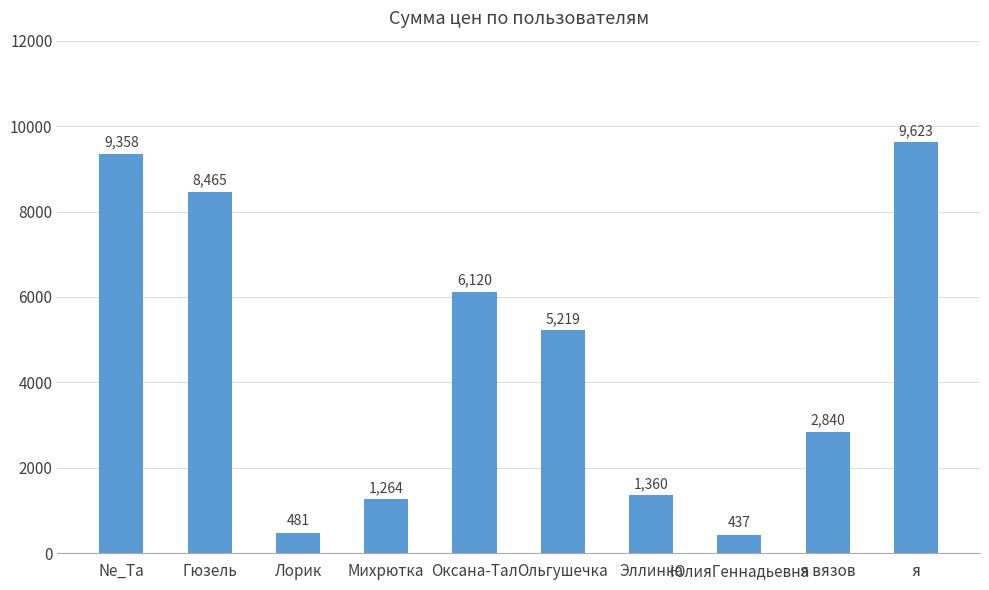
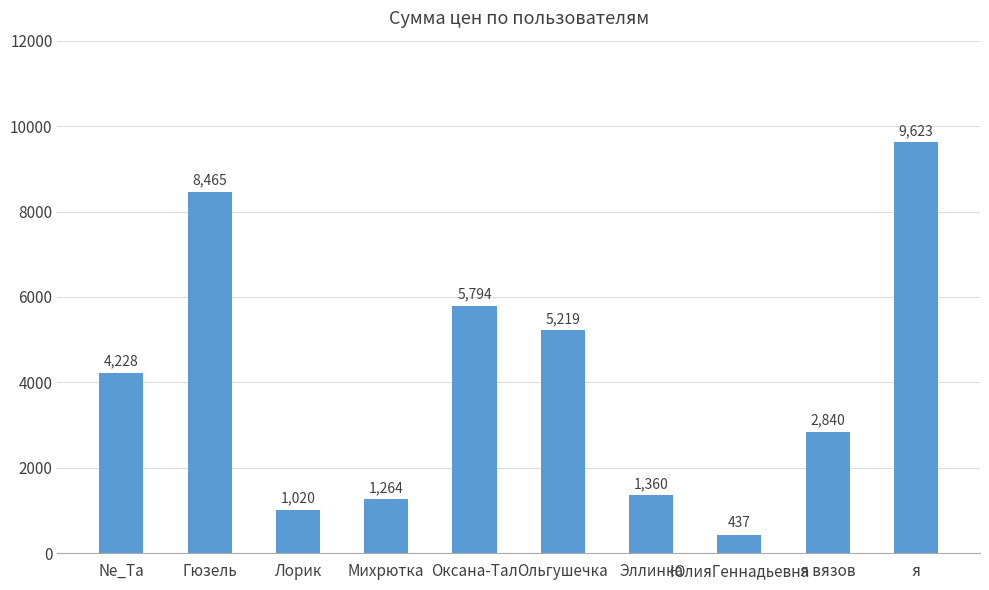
Ne_Ta: 9,358 -> 4,228
Лорик: 481 -> 1,020
Оксана-Тал: 6,120 -> 5,794
